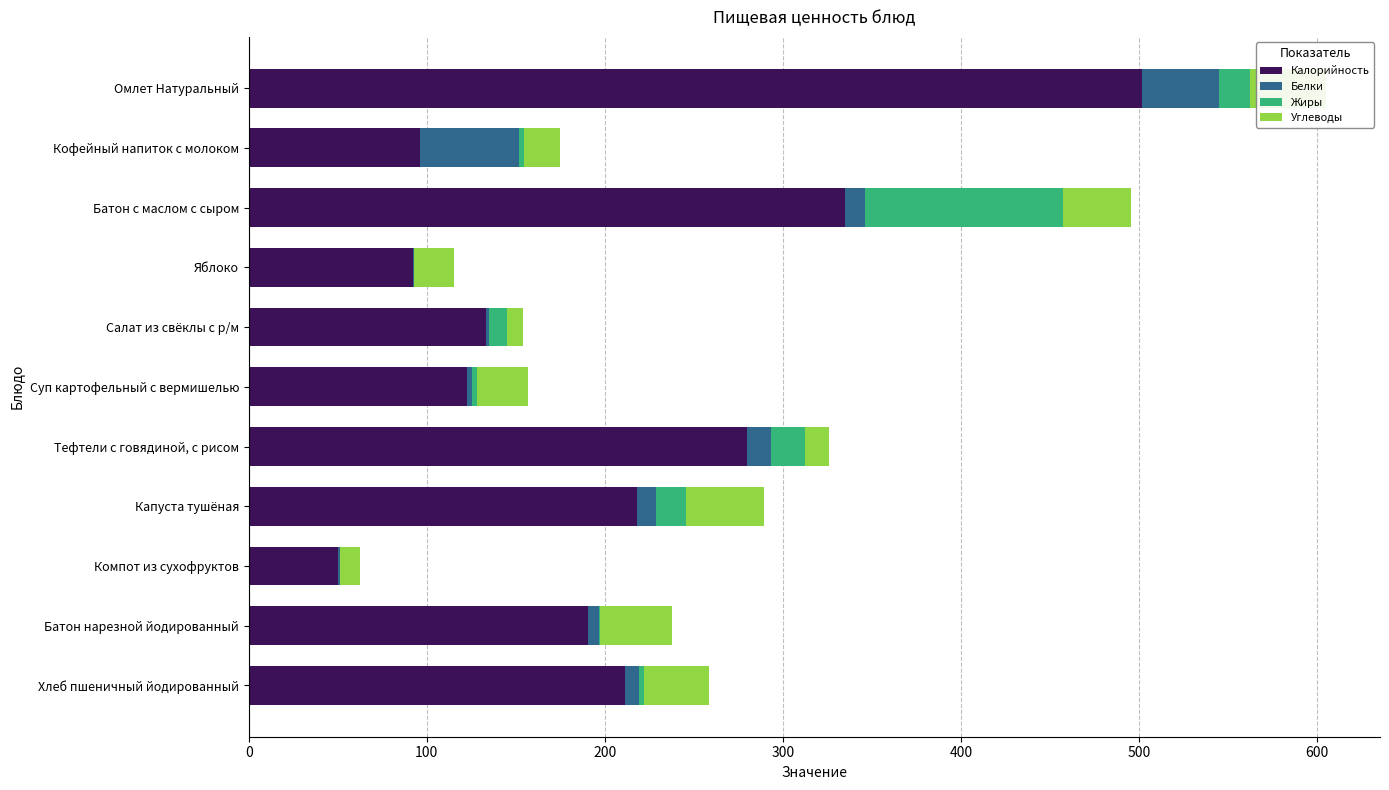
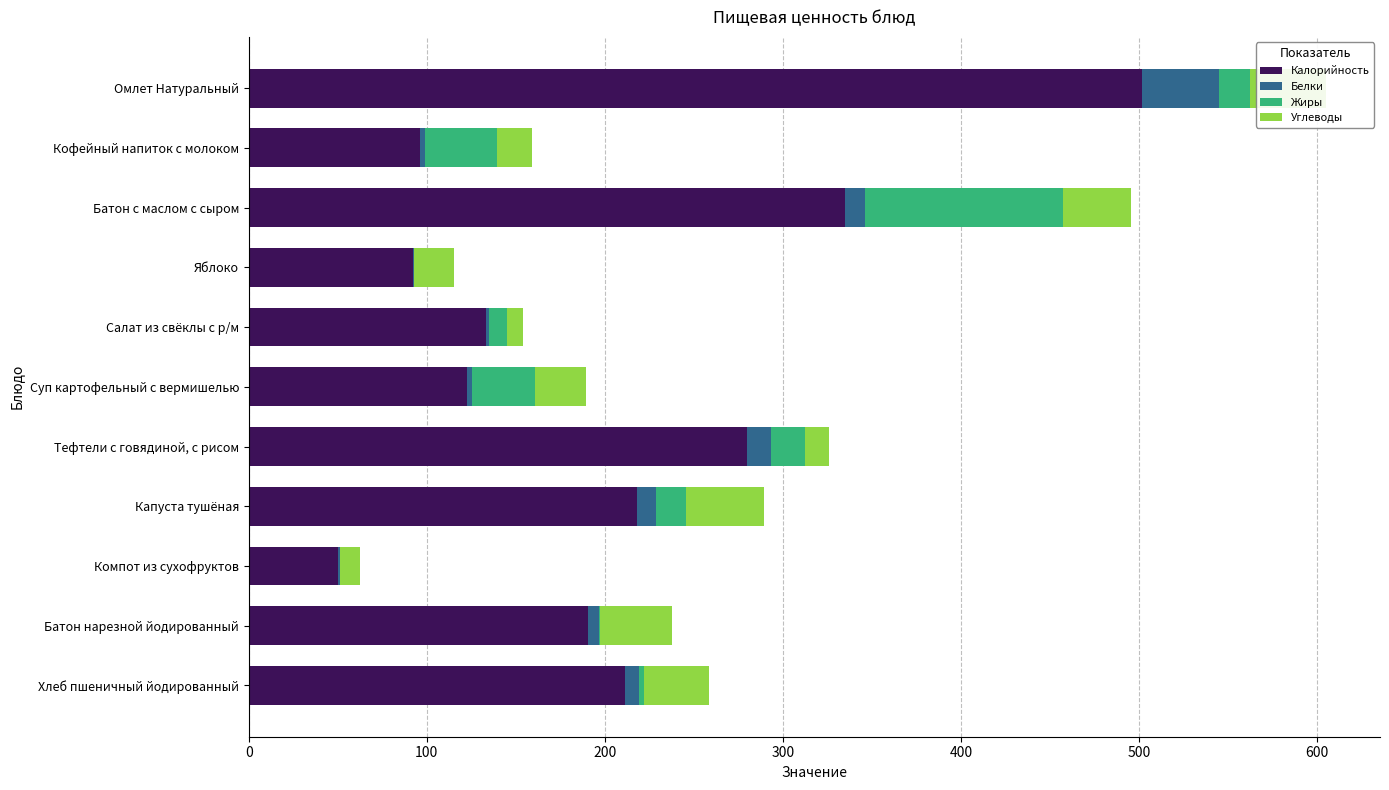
Белки, Кофейный напиток с молоком: 55 -> 3
Жиры, Кофейный напиток с молоком: 3 -> 40
Жиры, Суп картофельный с вермишелью: 3 -> 35
